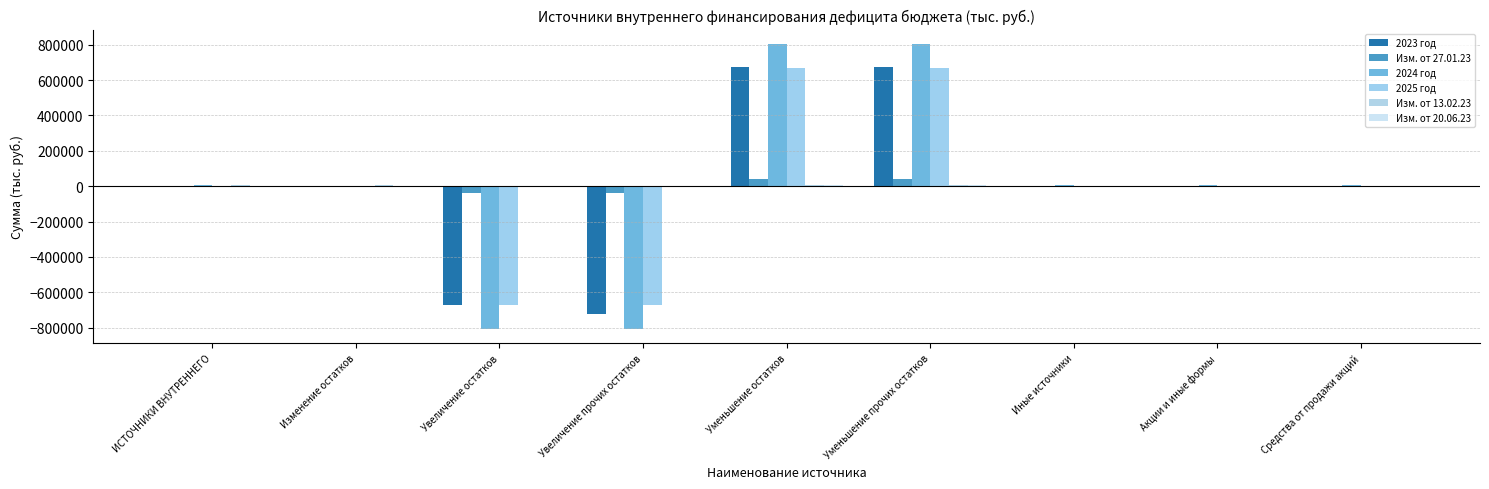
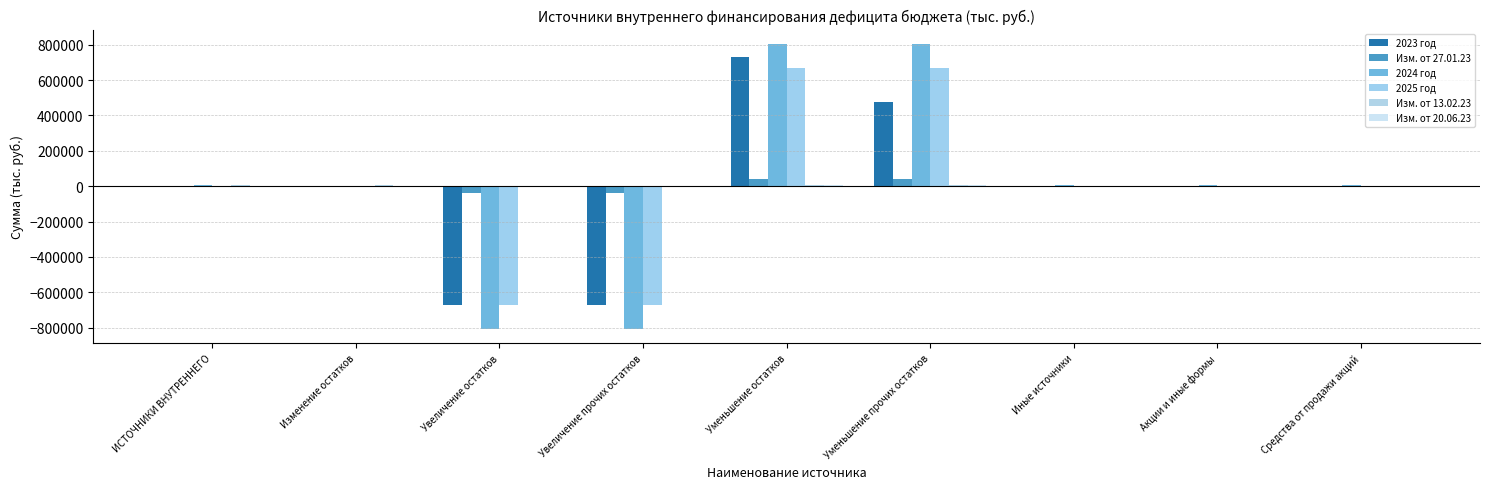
2023 год, Увеличение прочих остатков: -720000 -> -670000
2023 год, Уменьшение остатков: 670000 -> 730000
2023 год, Уменьшение прочих остатков: 670000 -> 470000
